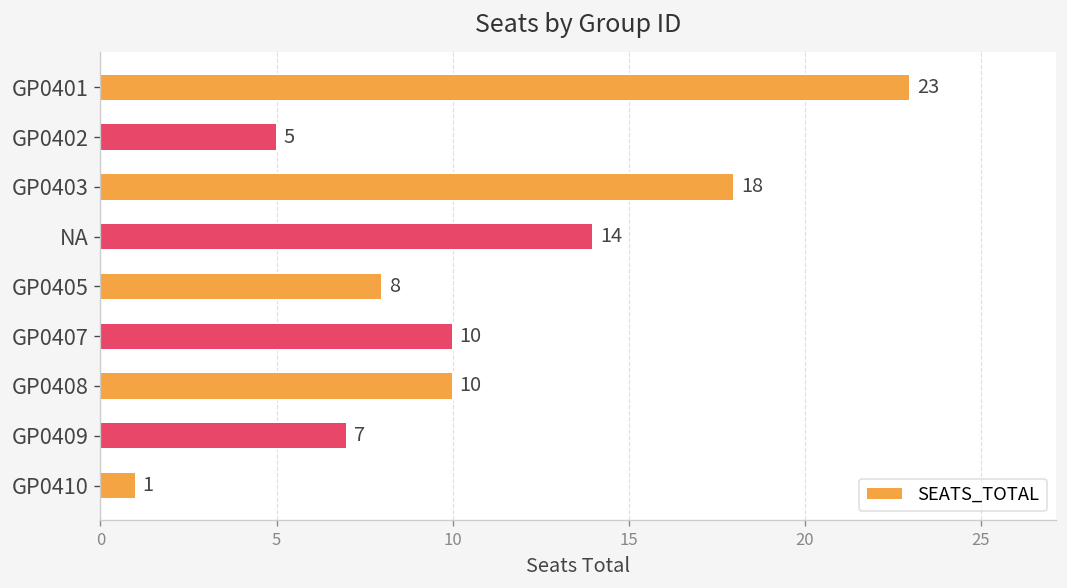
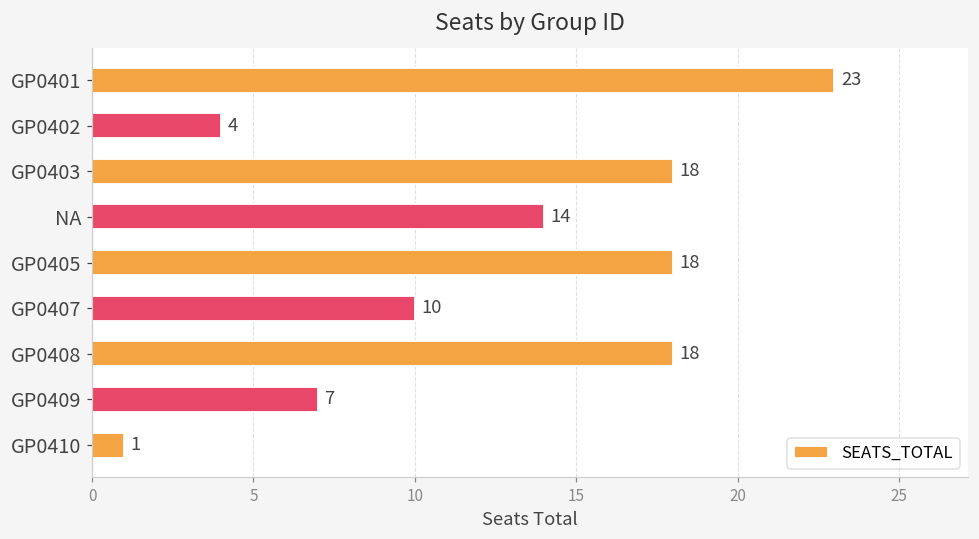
GP0402: 5 -> 4
GP0405: 8 -> 18
GP0408: 10 -> 18
